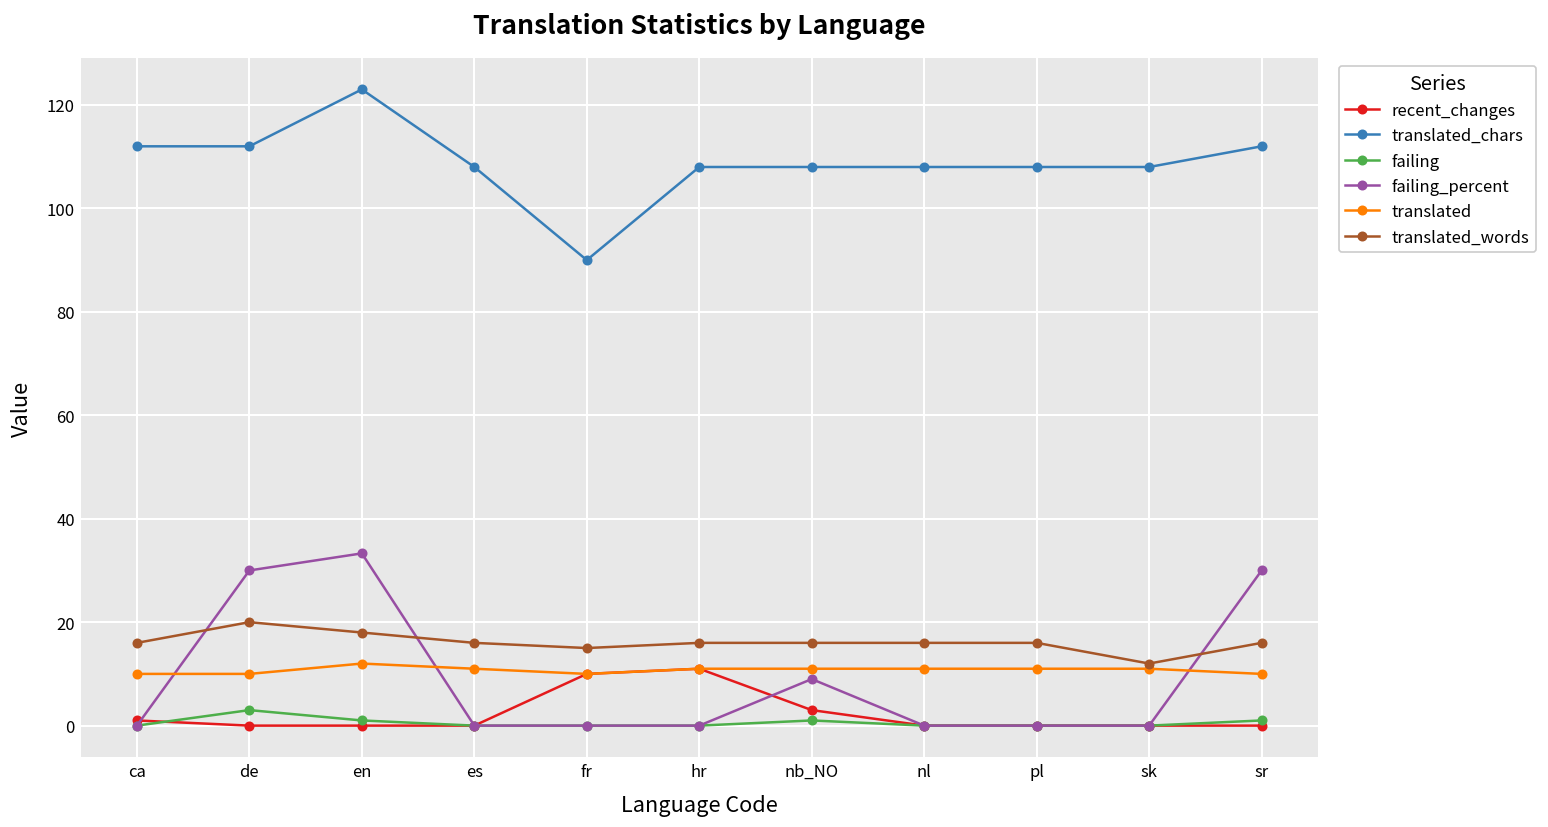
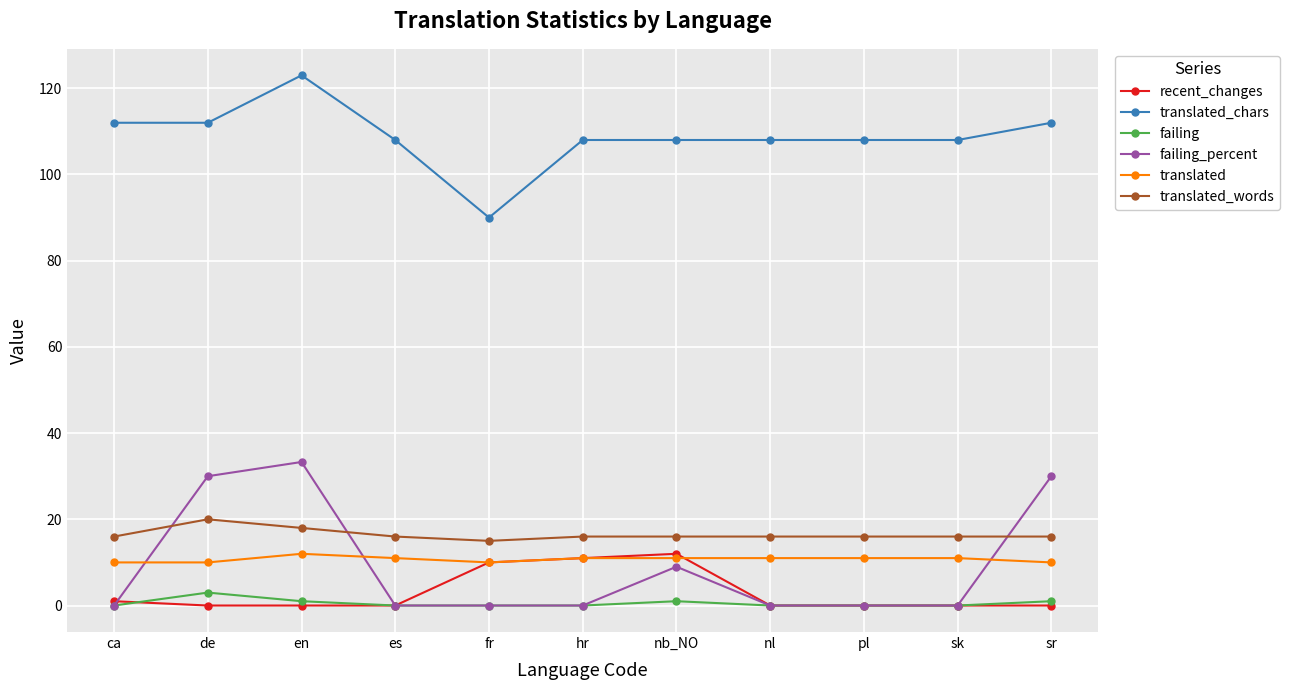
recent_changes, nb_NO: 3 -> 12
translated_words, sk: 12 -> 16
